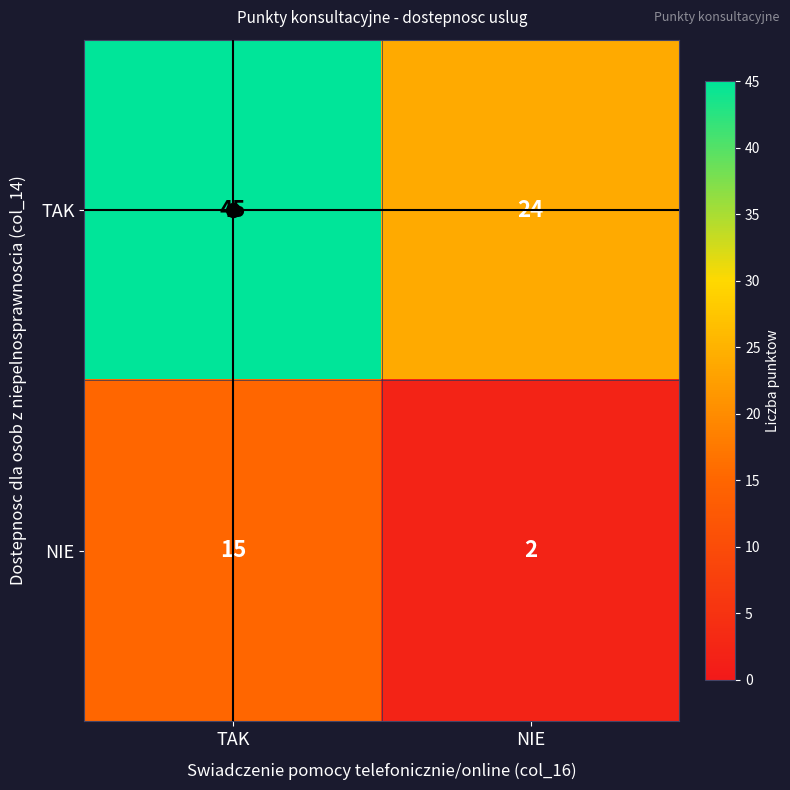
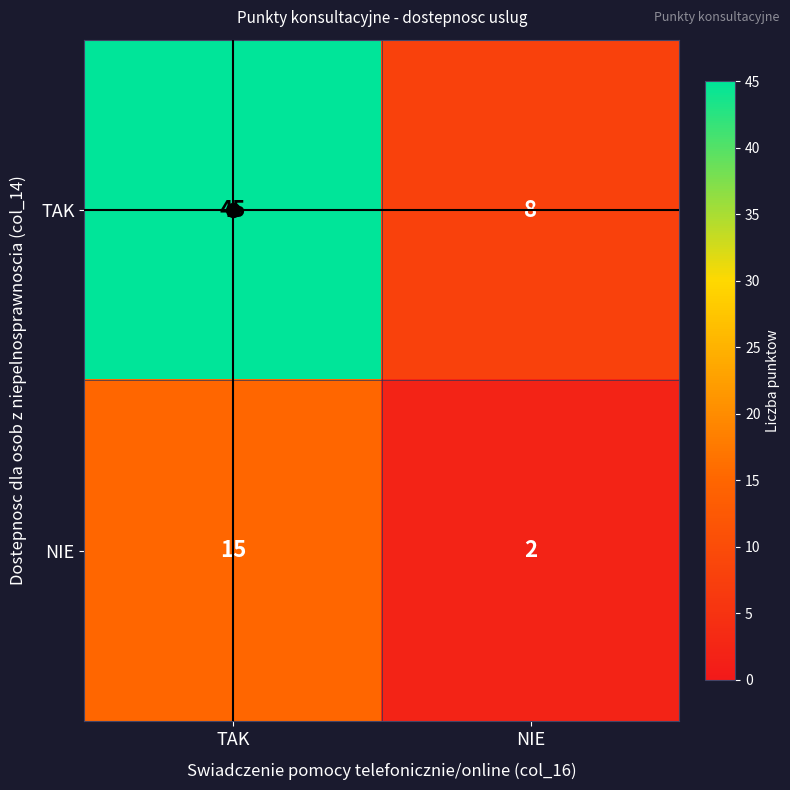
TAK, NIE: 24 -> 8
